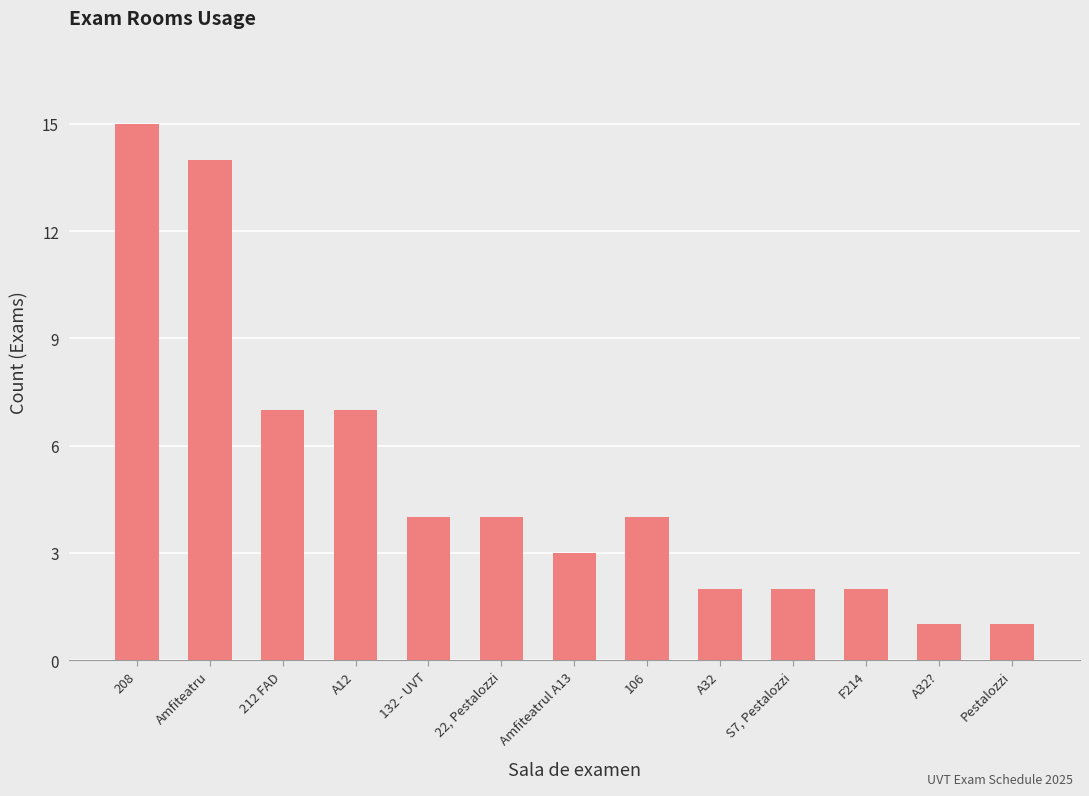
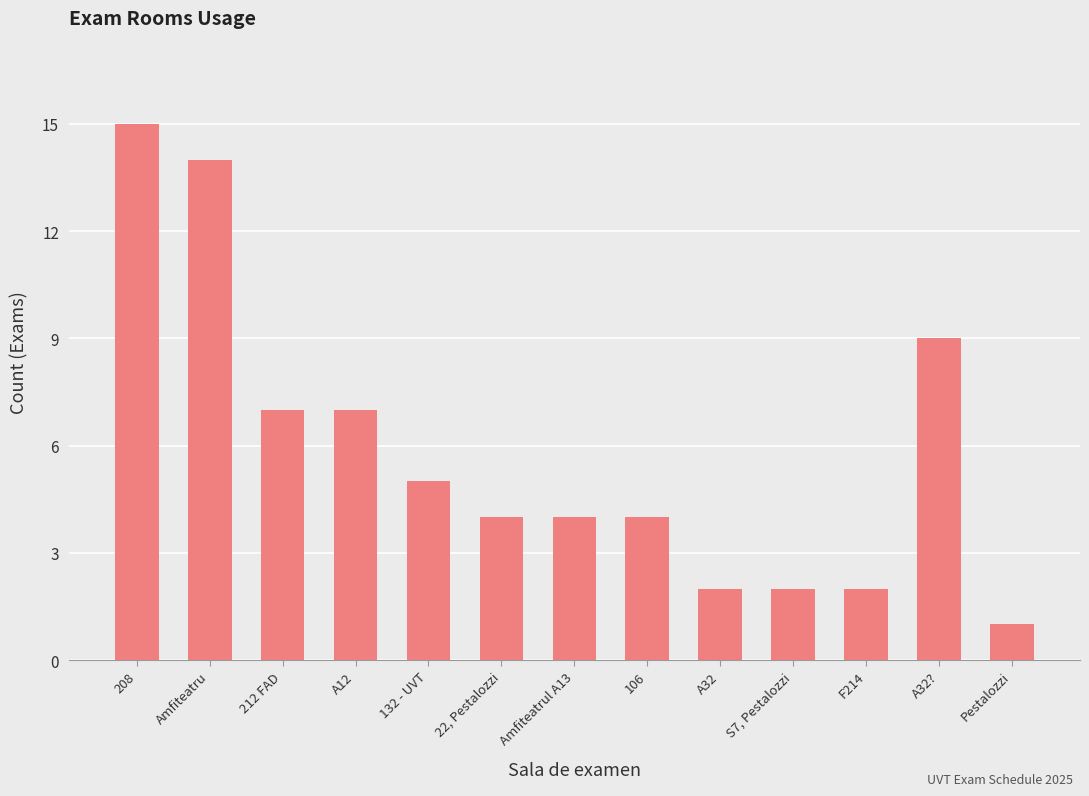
132 - UVT: 4 -> 5
Amfiteatrul A13: 3 -> 4
A32?: 1 -> 9
